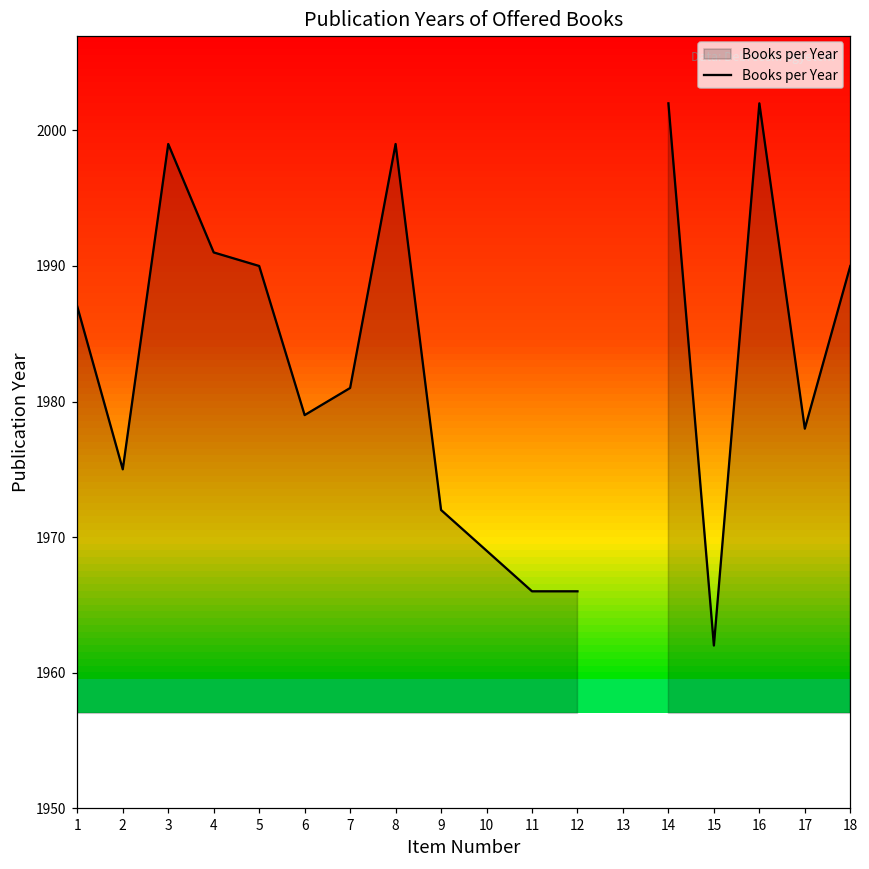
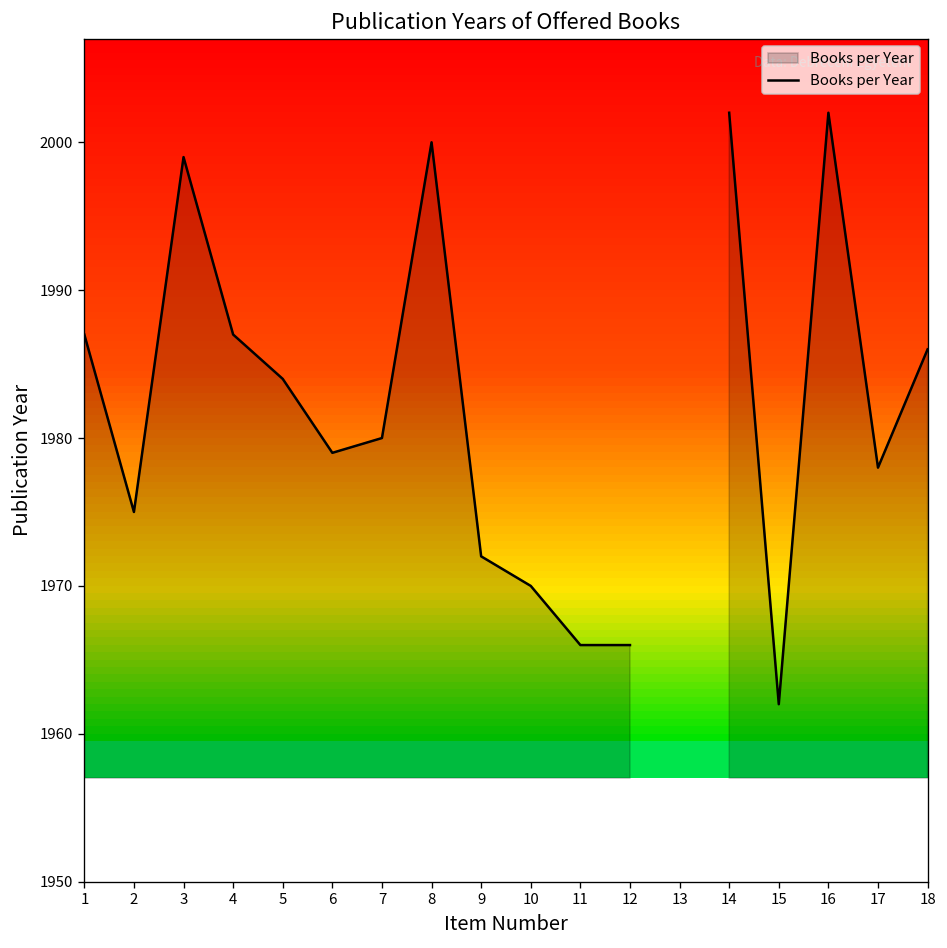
4: 1991 -> 1987
5: 1990 -> 1984
7: 1981 -> 1980
8: 1999 -> 2000
10: 1969 -> 1970
18: 1990 -> 1986
